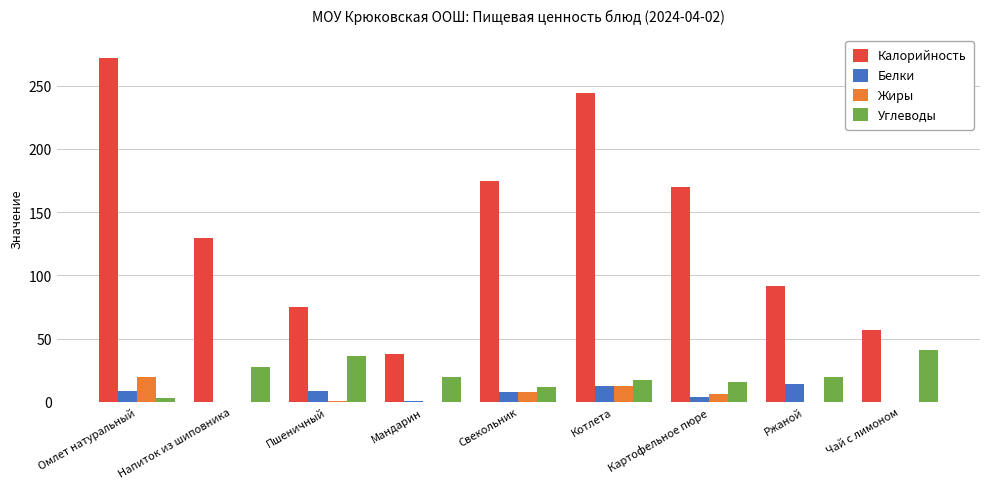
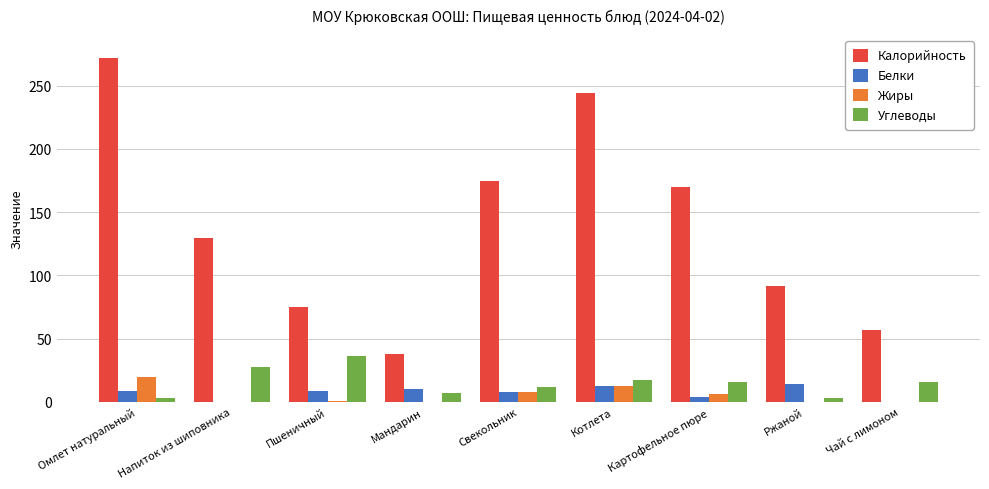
Белки, Мандарин: 1 -> 10
Углеводы, Мандарин: 20 -> 7
Углеводы, Ржаной: 20 -> 3
Углеводы, Чай с лимоном: 41 -> 16
